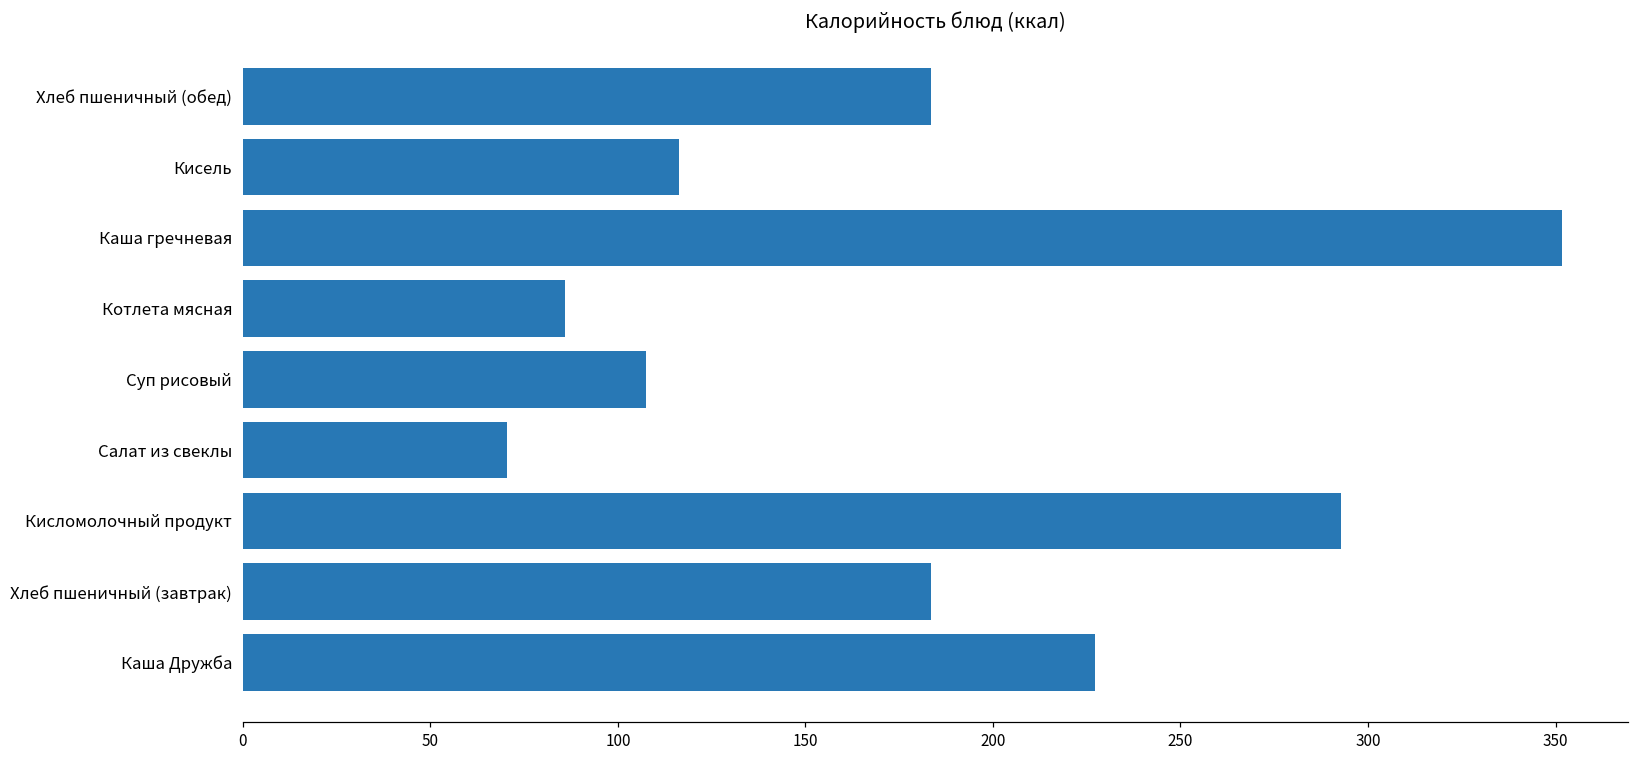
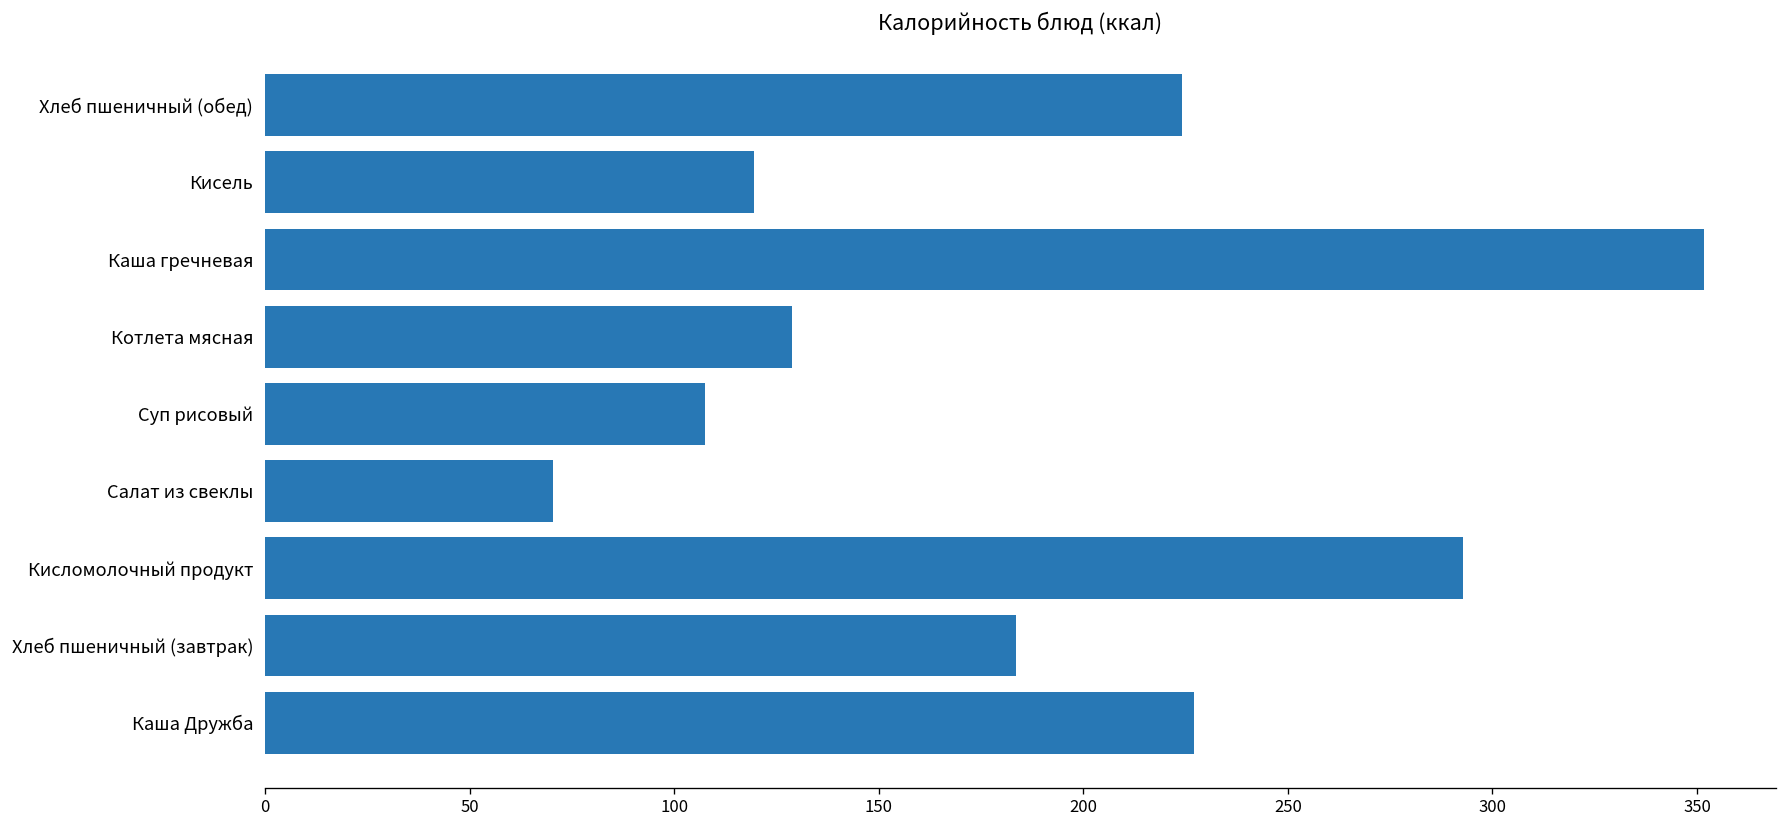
Хлеб пшеничный (обед): 184 -> 224
Кисель: 116 -> 120
Котлета мясная: 86 -> 129
